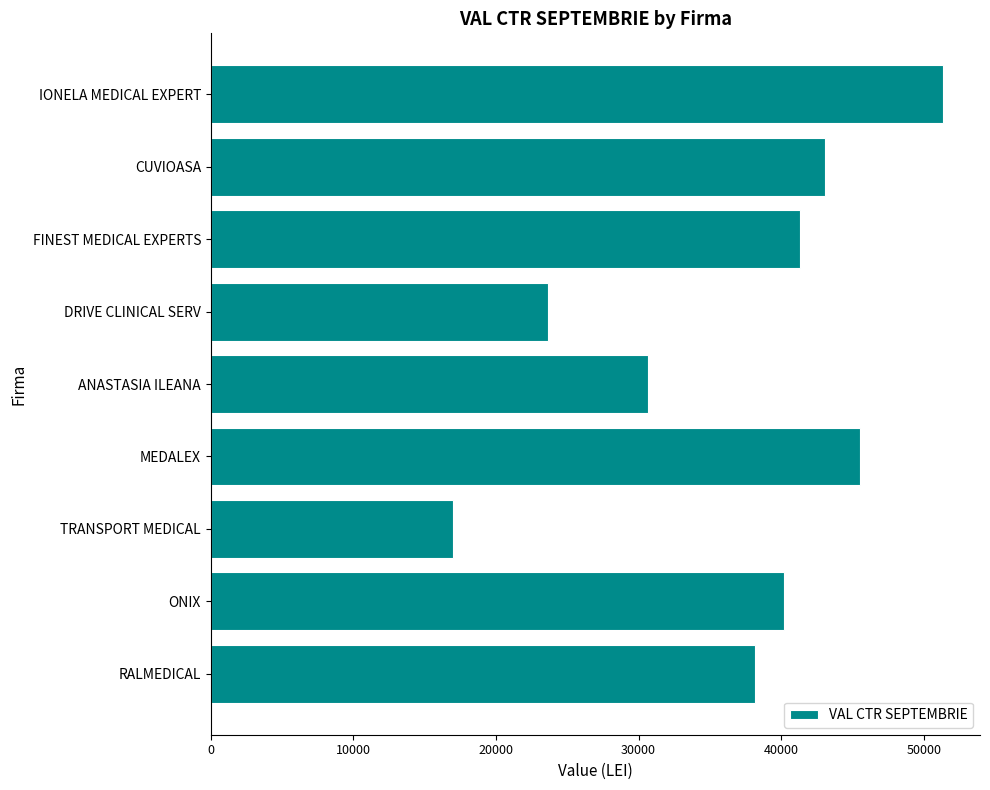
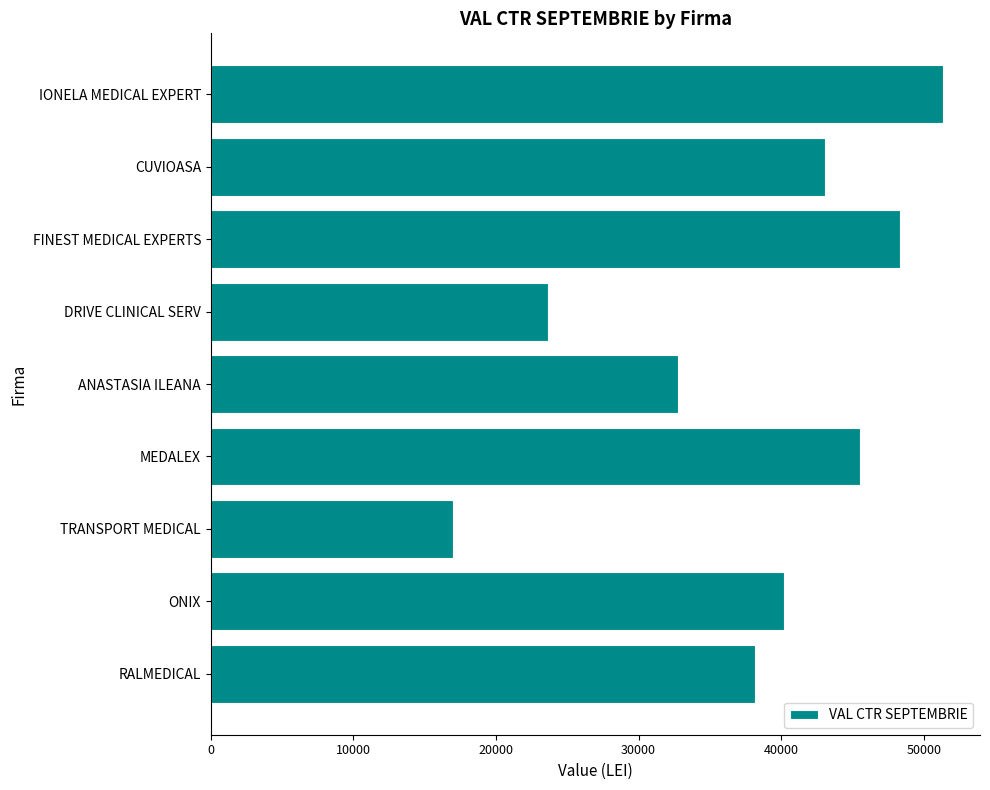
FINEST MEDICAL EXPERTS: 41300 -> 48300
ANASTASIA ILEANA: 30700 -> 32800
